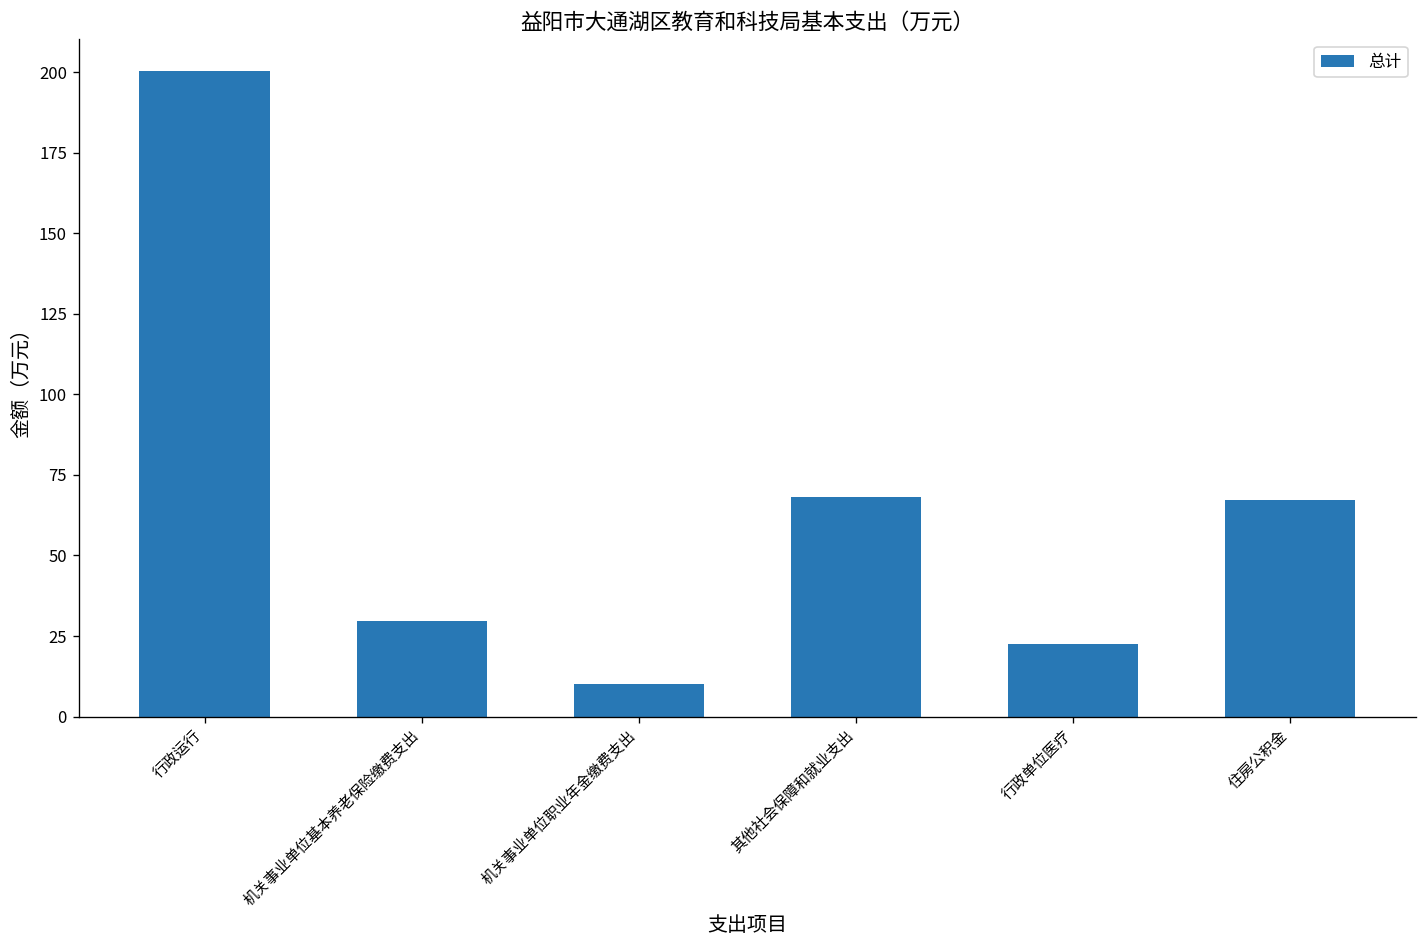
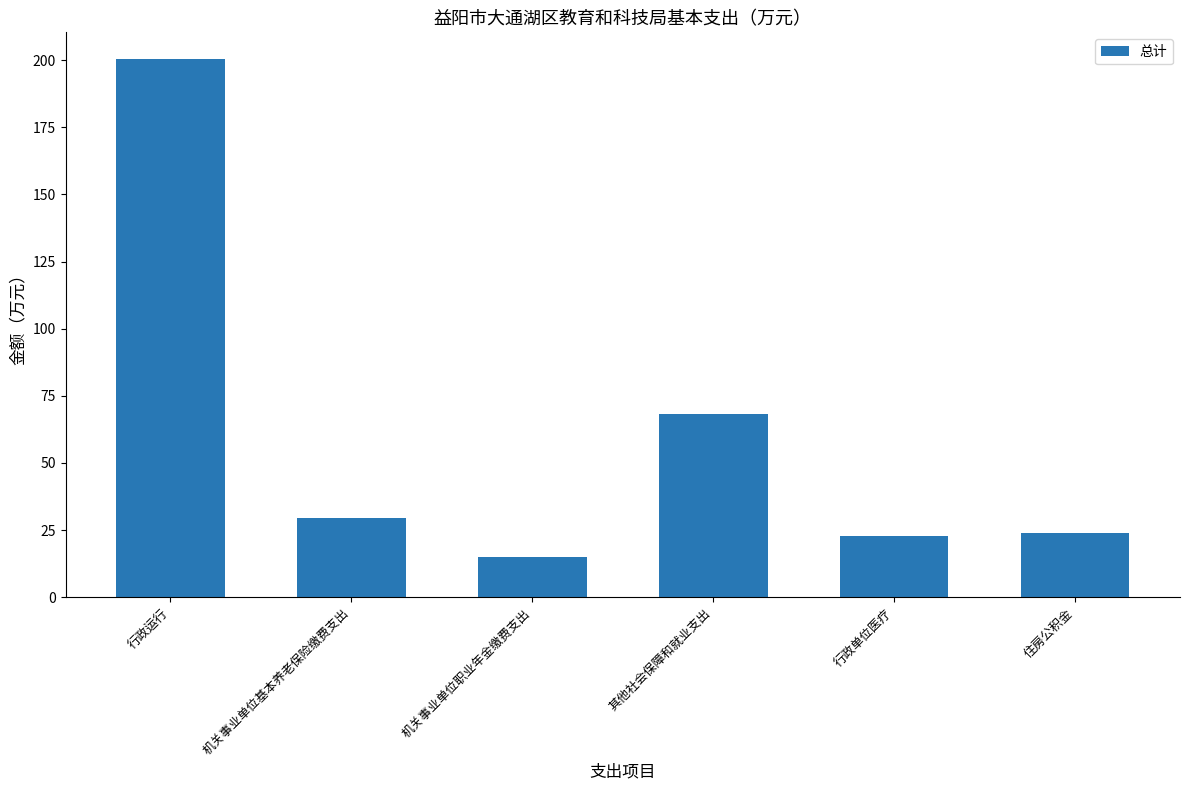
机关事业单位职业年金缴费支出: 10 -> 15
住房公积金: 67 -> 24
